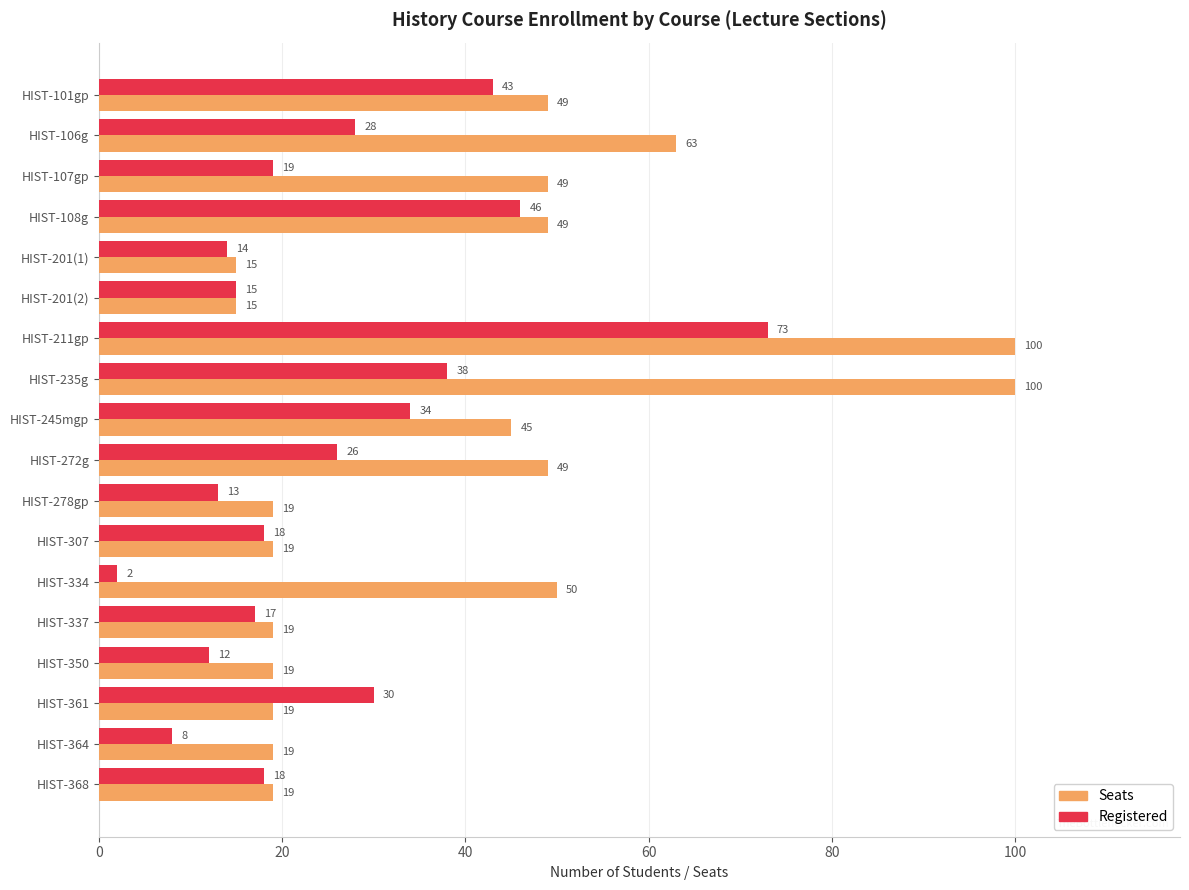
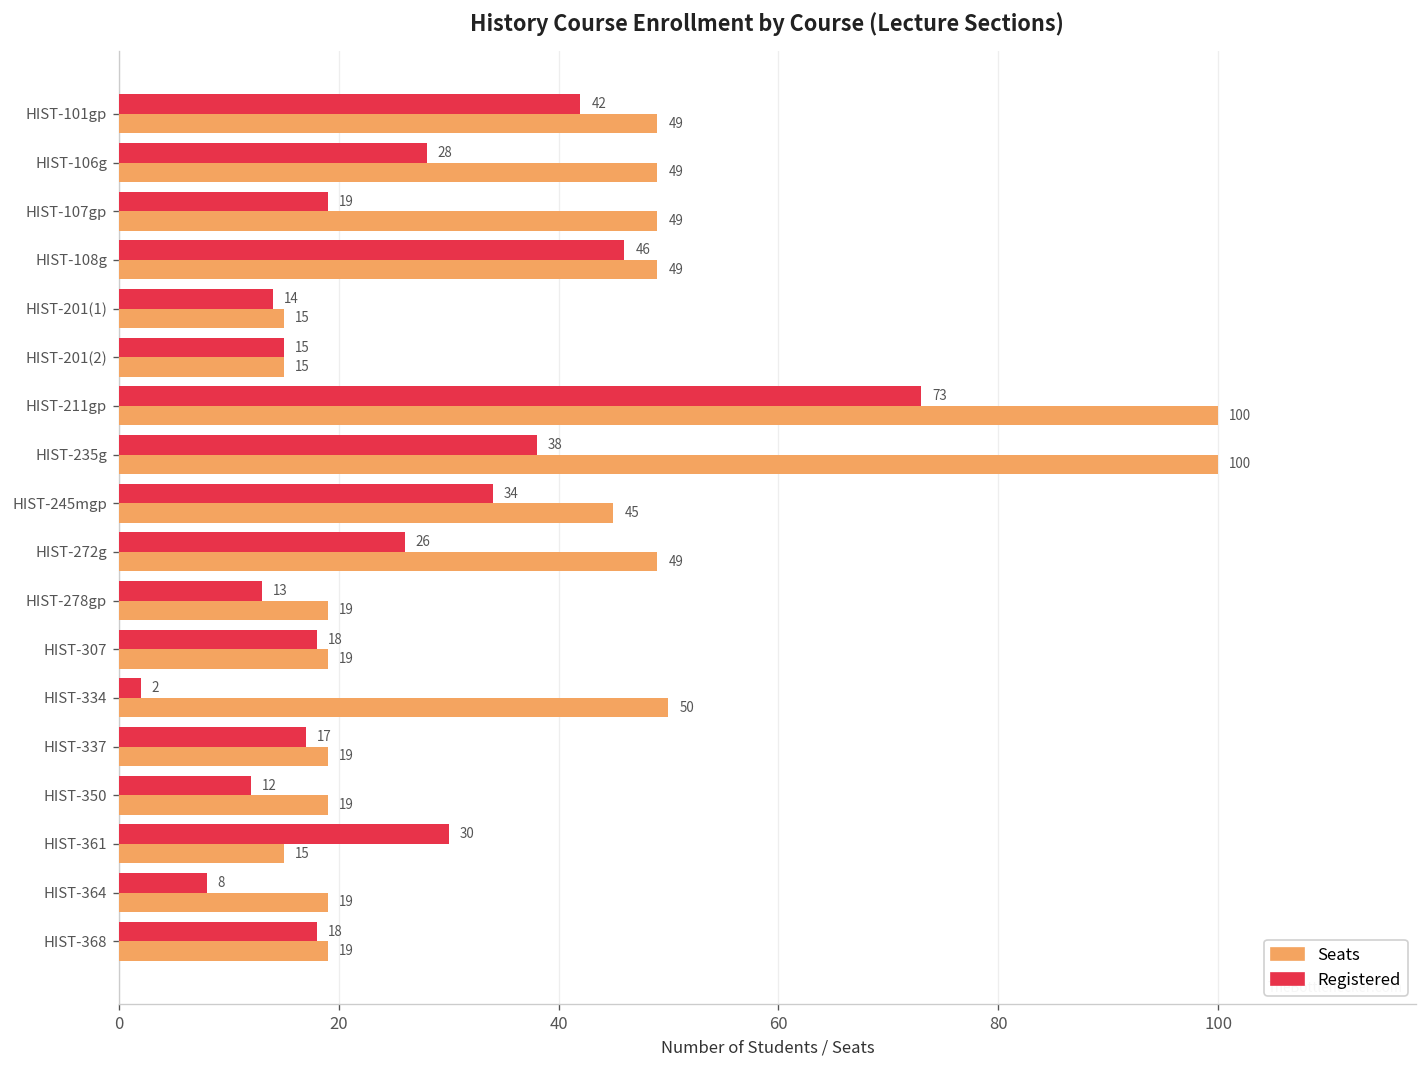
Registered, HIST-101gp: 43 -> 42
Seats, HIST-106g: 63 -> 49
Seats, HIST-361: 19 -> 15
